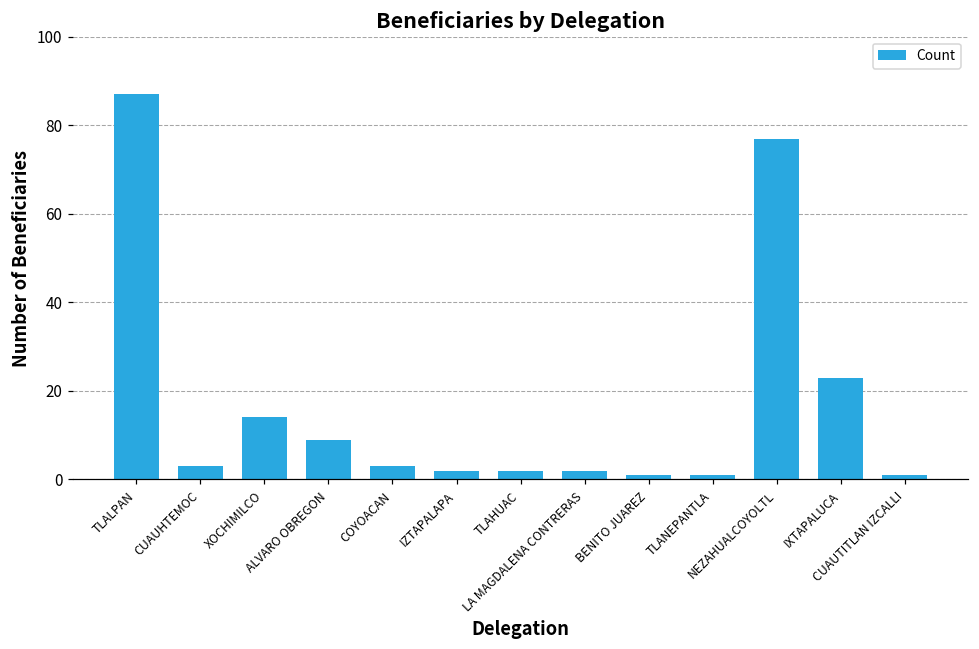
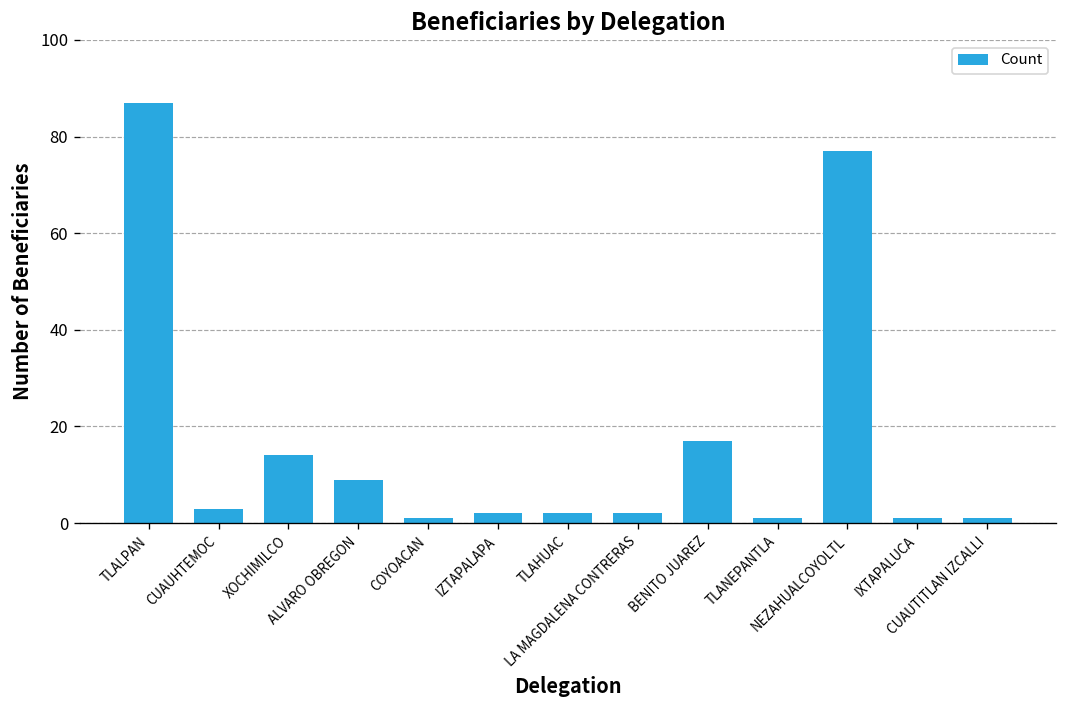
COYOACAN: 3 -> 1
BENITO JUAREZ: 1 -> 17
IXTAPALUCA: 23 -> 1
